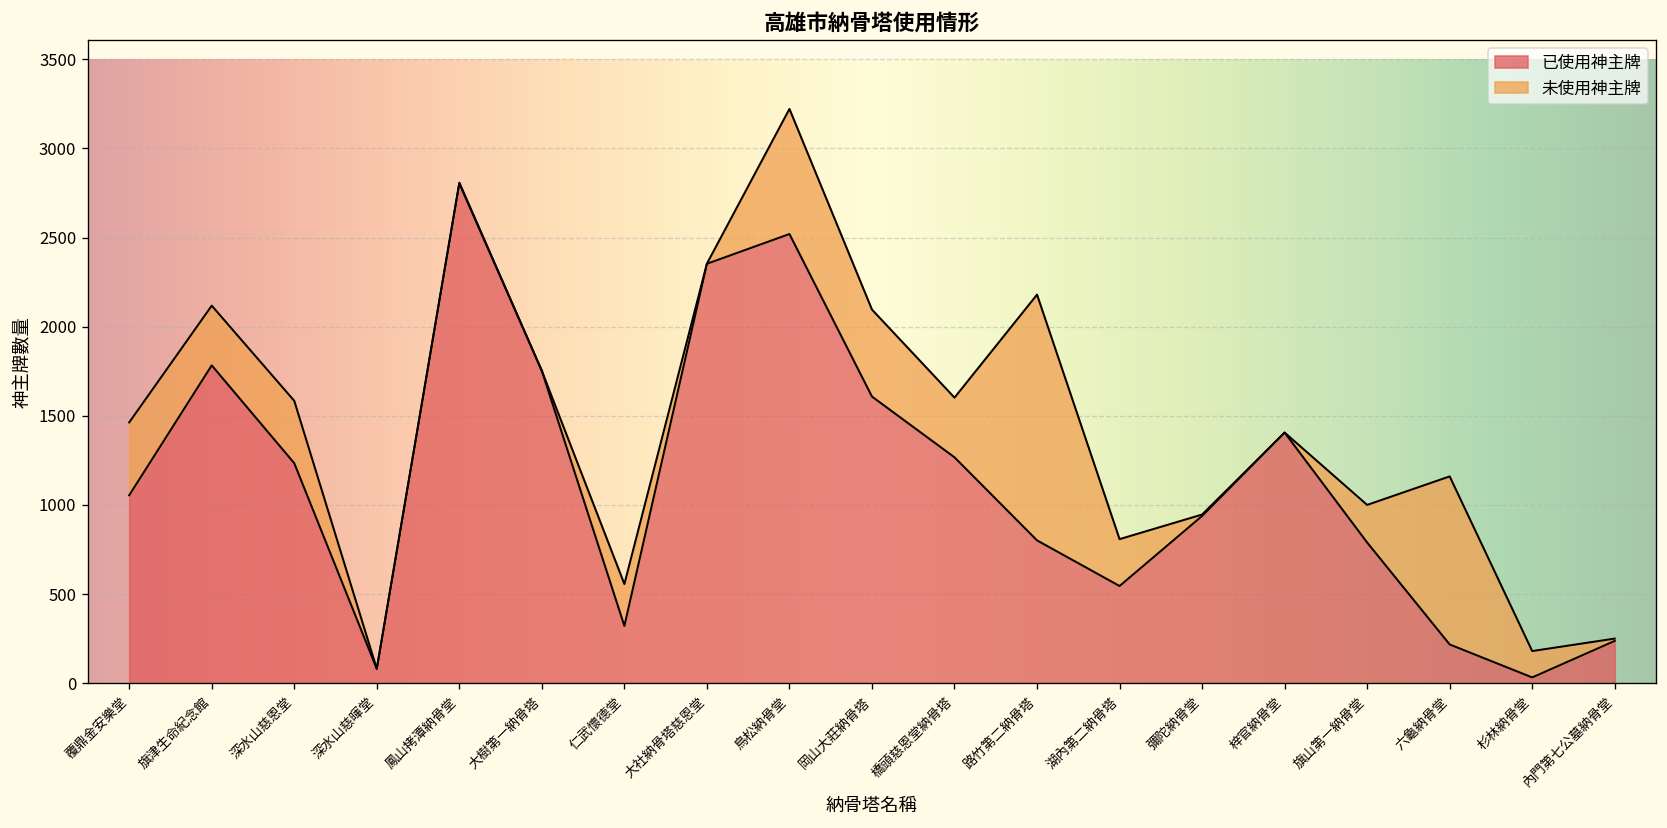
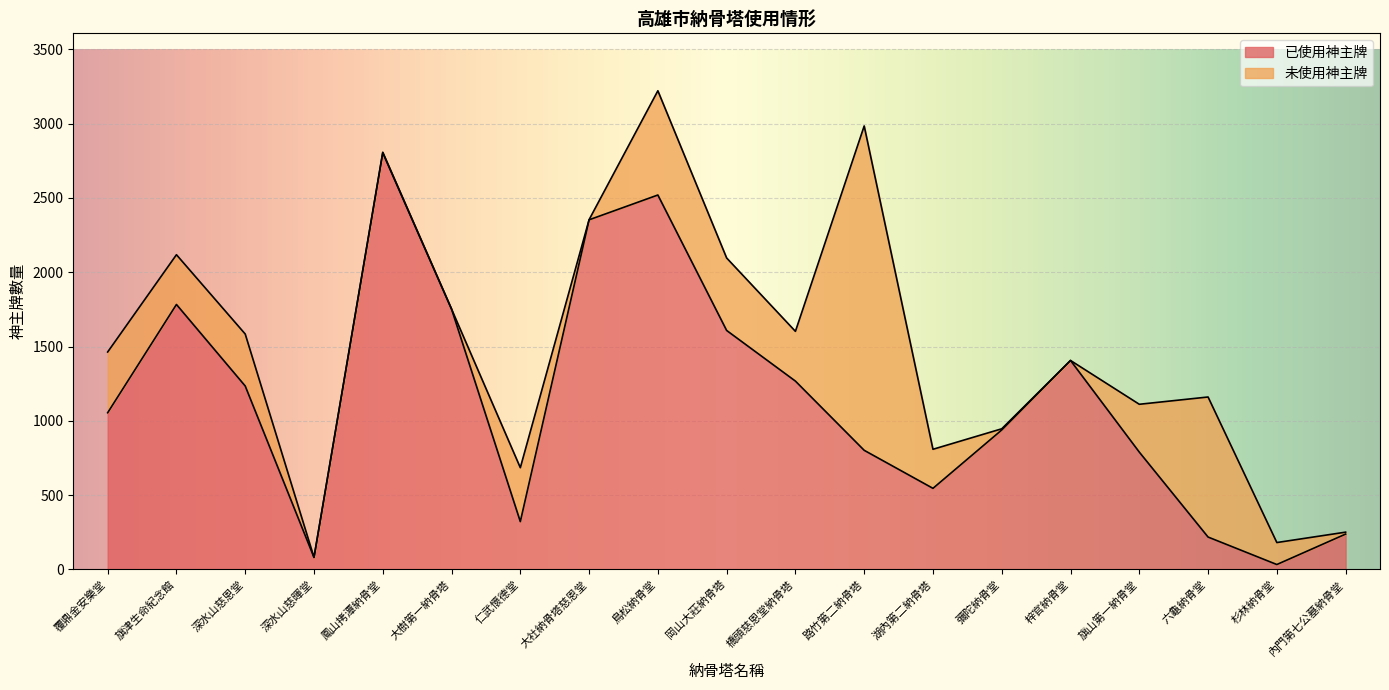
未使用神主牌, 仁武懷德堂: 240 -> 360
未使用神主牌, 路竹第二納骨塔: 1380 -> 2180
未使用神主牌, 旗山第一納骨堂: 210 -> 320
